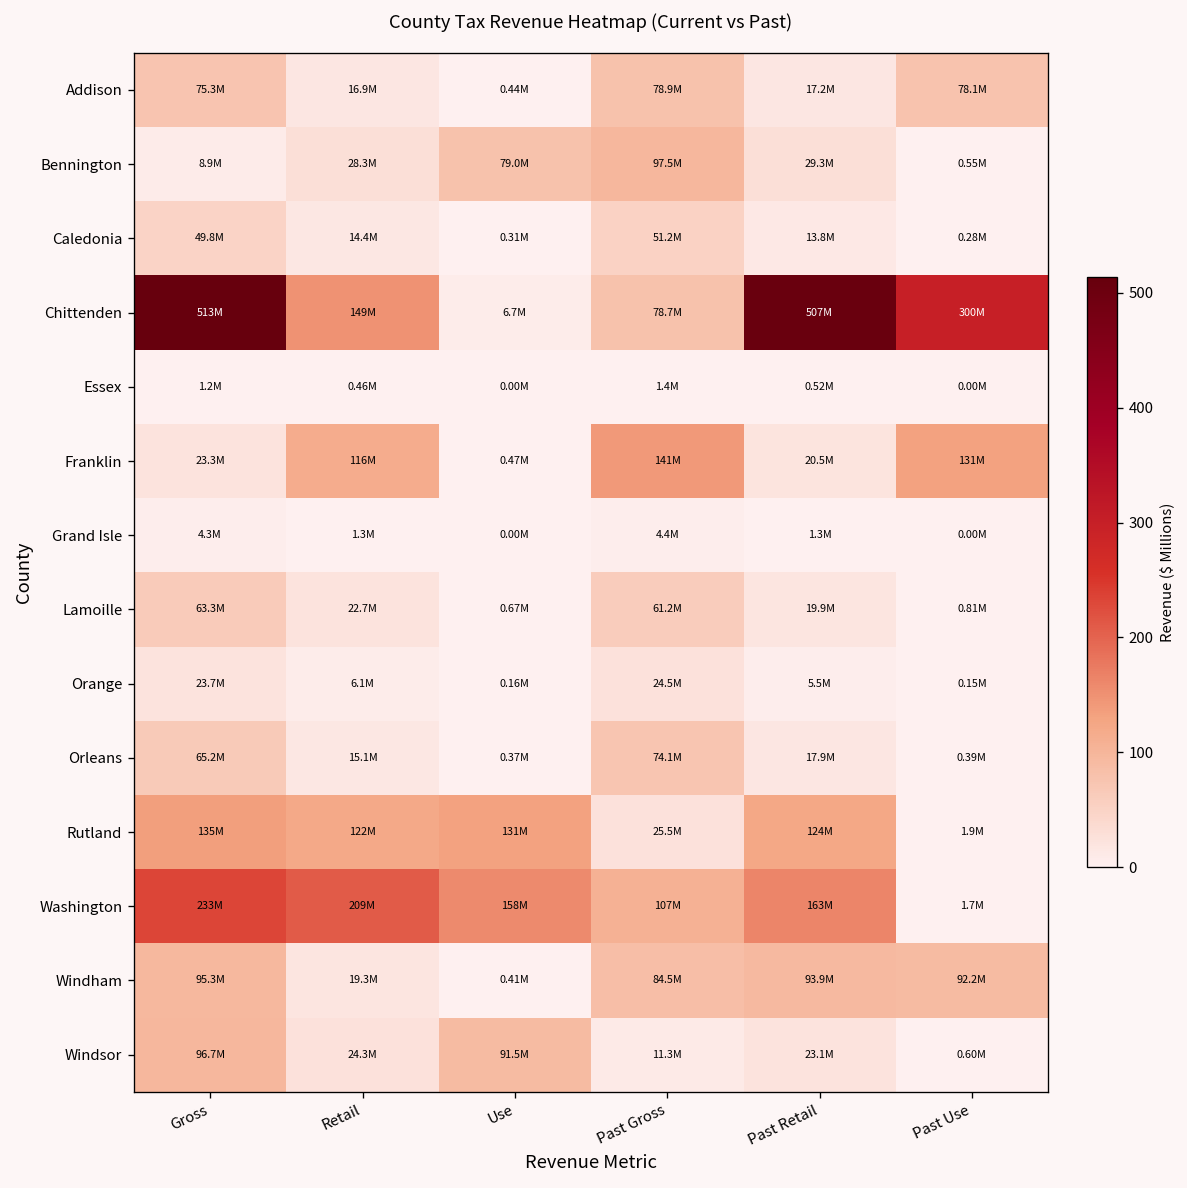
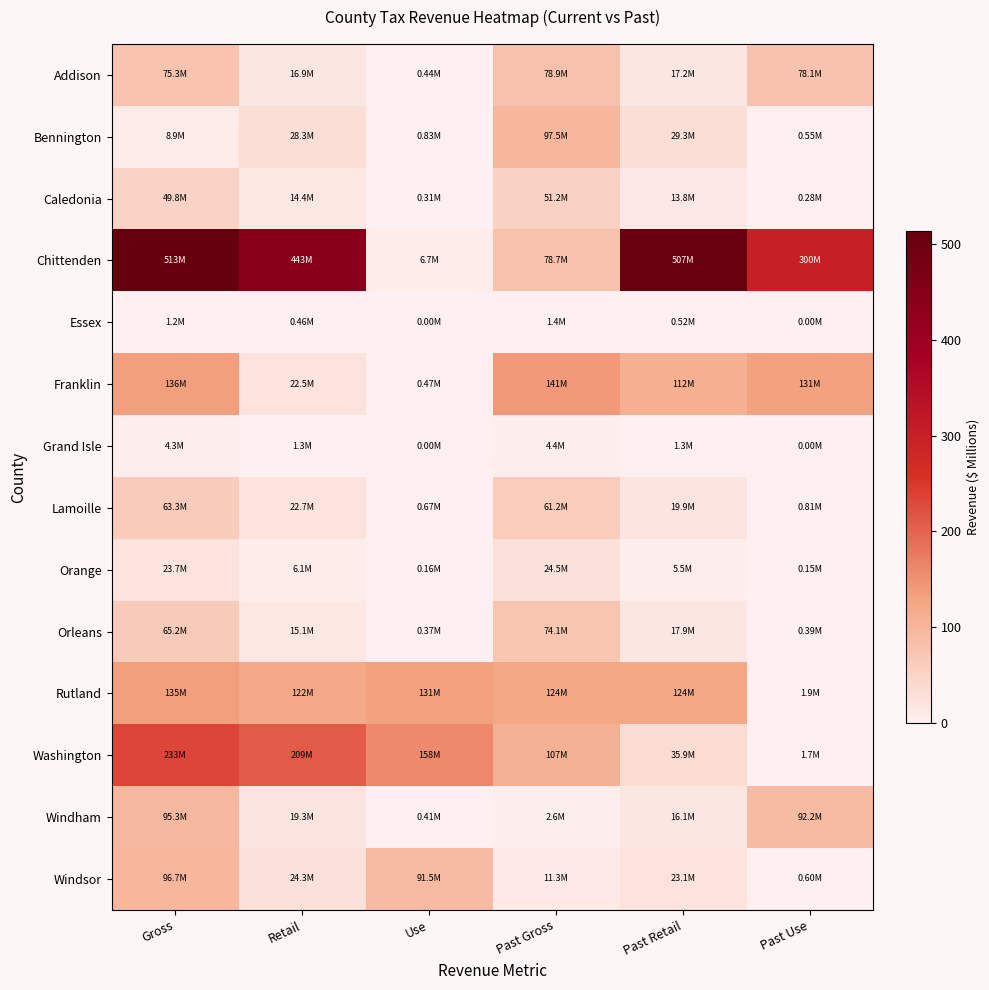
Bennington, Use: 79.0M -> 0.83M
Chittenden, Retail: 149M -> 443M
Franklin, Gross: 23.3M -> 136M
Franklin, Retail: 116M -> 22.5M
Franklin, Past Retail: 20.5M -> 112M
Rutland, Past Gross: 25.5M -> 124M
Washington, Past Retail: 163M -> 35.9M
Windham, Past Gross: 84.5M -> 2.6M
Windham, Past Retail: 93.9M -> 16.1M
